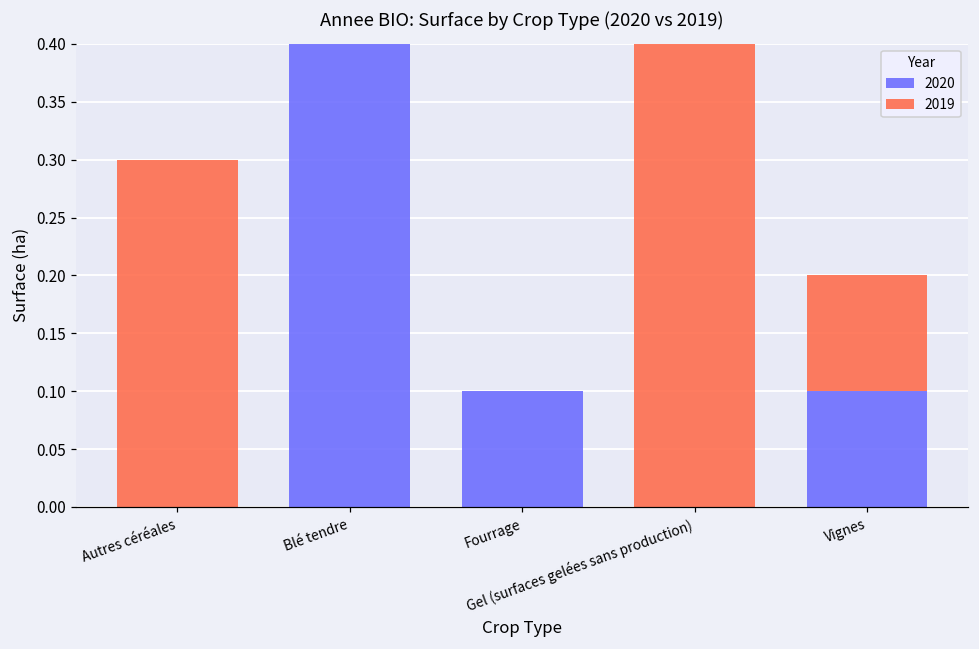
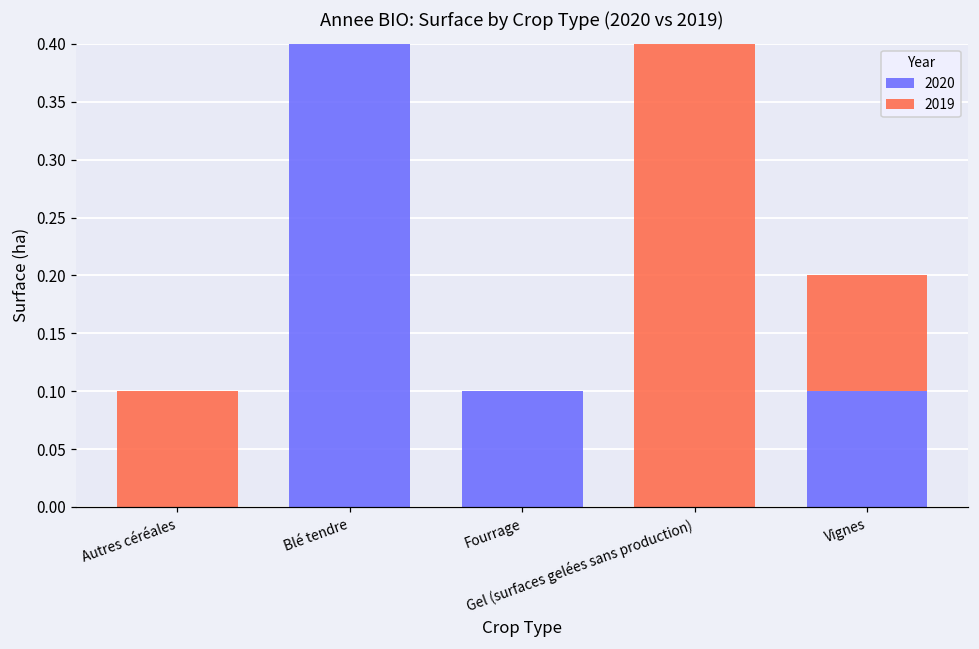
2019, Autres céréales: 0.3 -> 0.1
